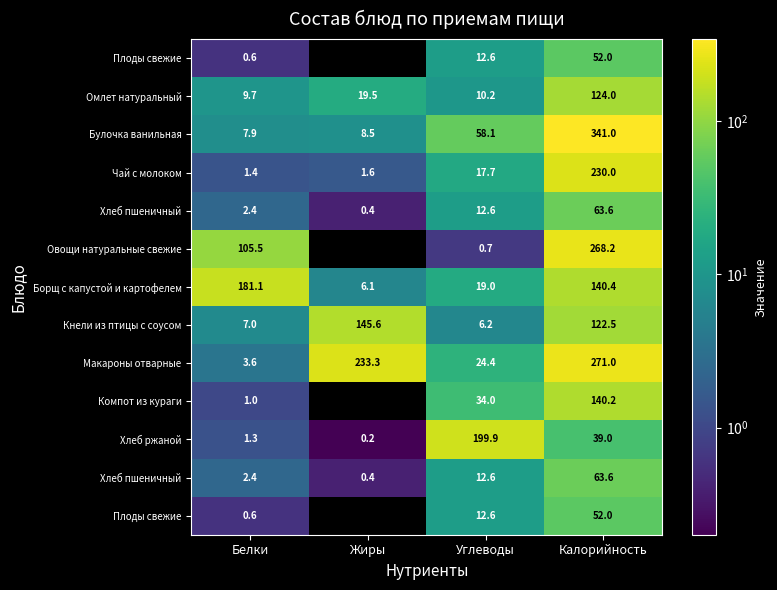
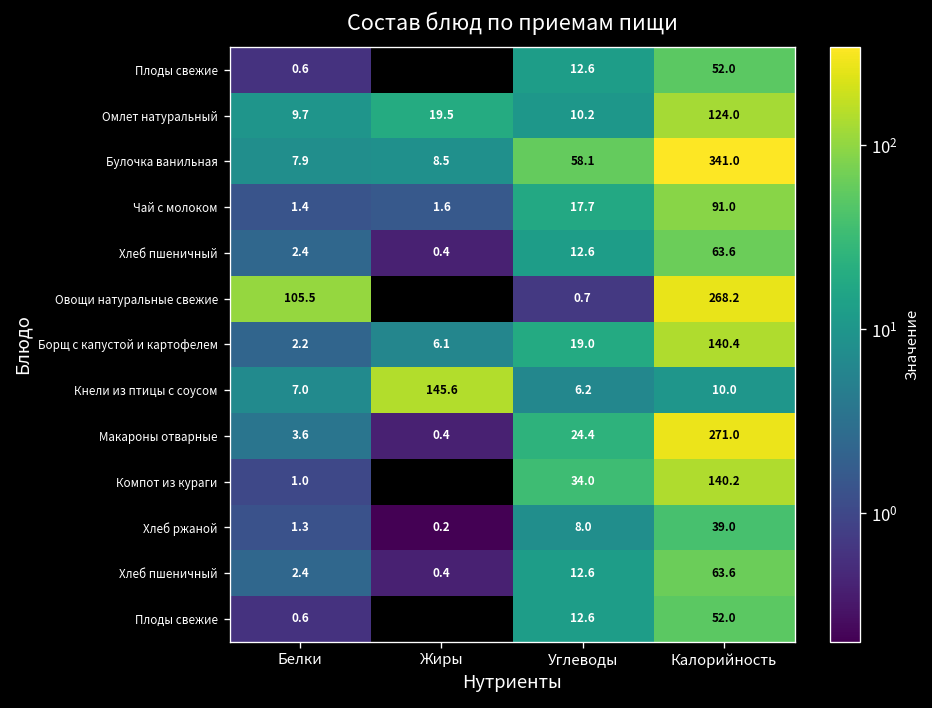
Чай с молоком, Калорийность: 230.0 -> 91.0
Борщ с капустой и картофелем, Белки: 181.1 -> 2.2
Кнели из птицы с соусом, Калорийность: 122.5 -> 10.0
Макароны отварные, Жиры: 233.3 -> 0.4
Хлеб ржаной, Углеводы: 199.9 -> 8.0
